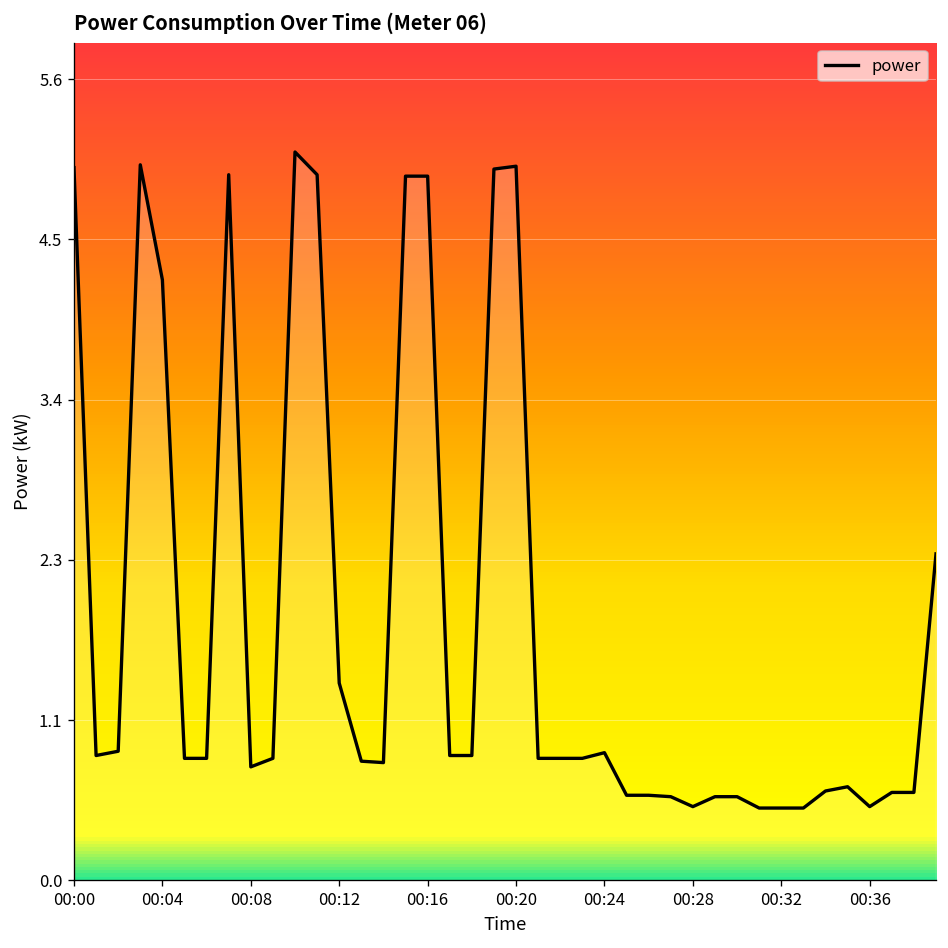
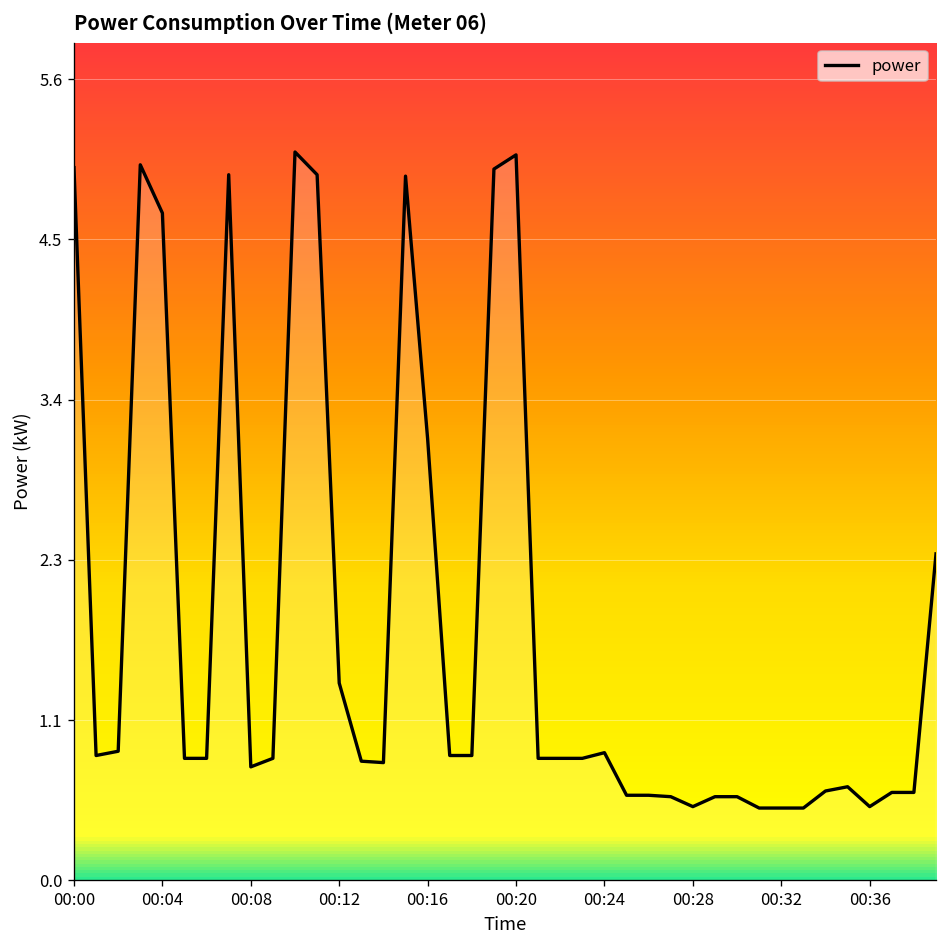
00:04: 4.23 -> 4.70
00:16: 4.96 -> 3.11
00:20: 5.03 -> 5.11
